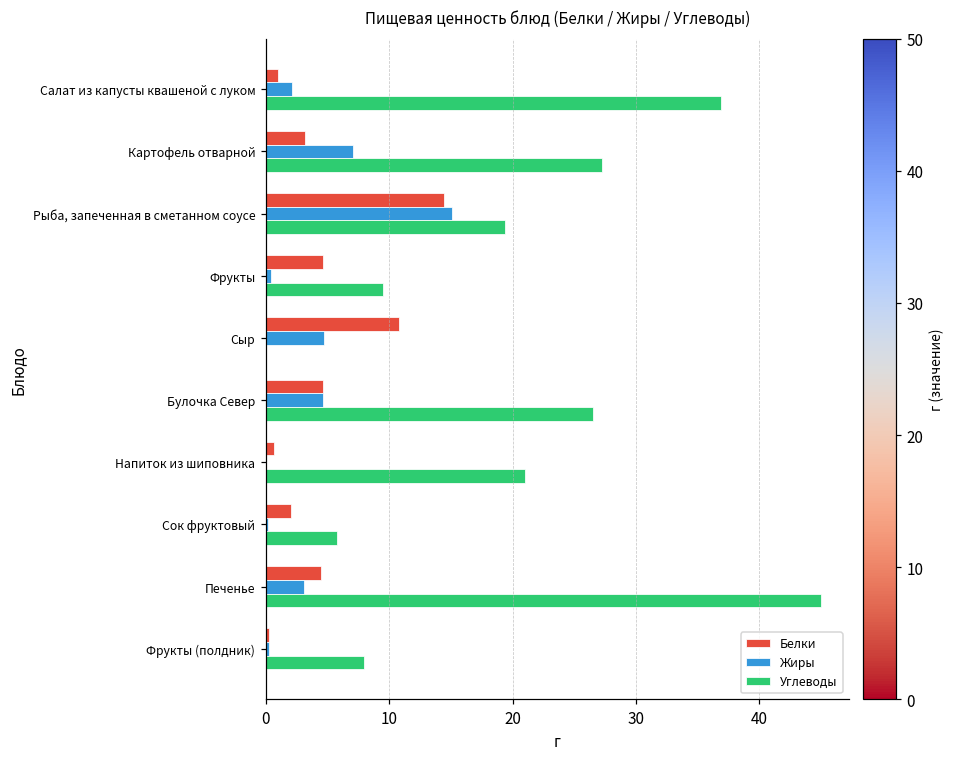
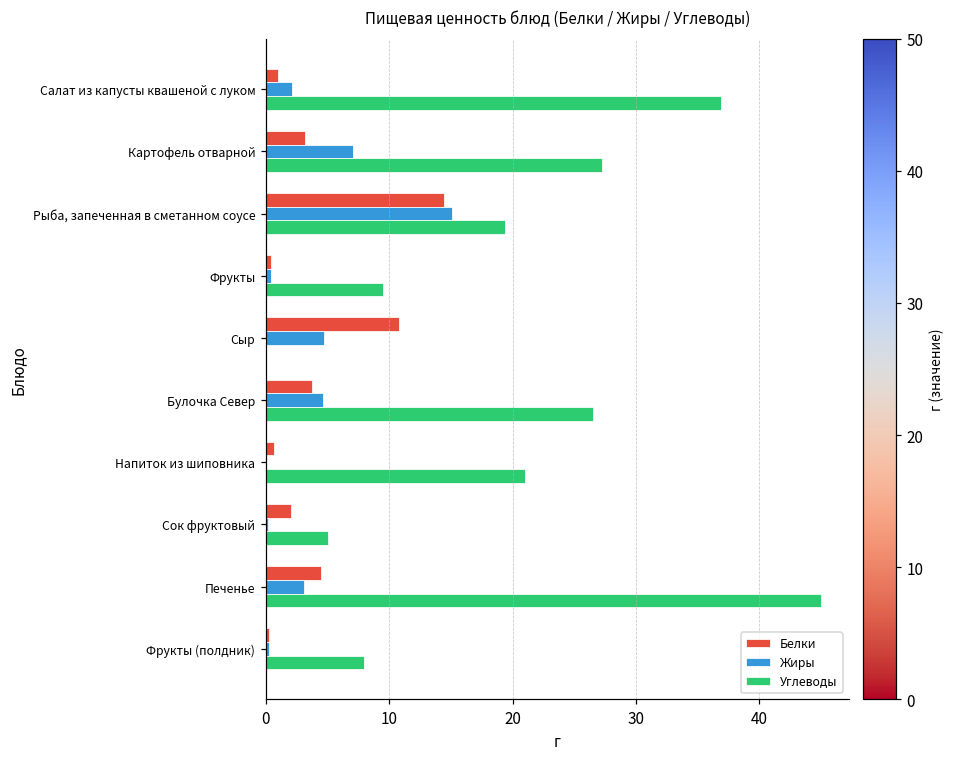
Белки, Фрукты: 4.6 -> 0.4
Белки, Булочка Север: 4.6 -> 3.7
Углеводы, Сок фруктовый: 5.8 -> 5.0
